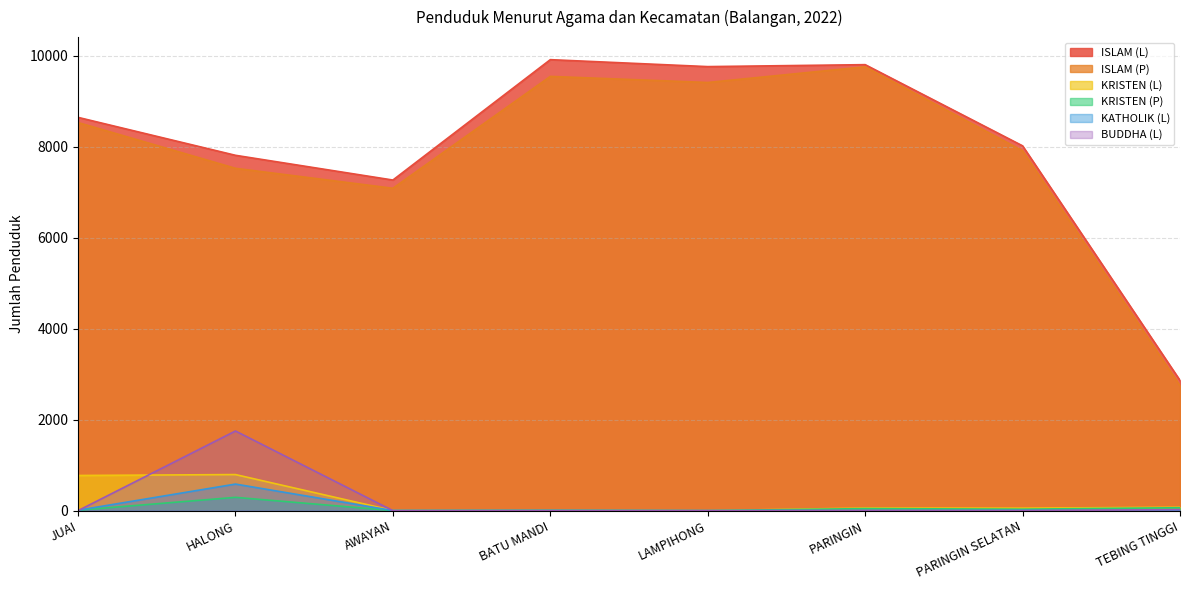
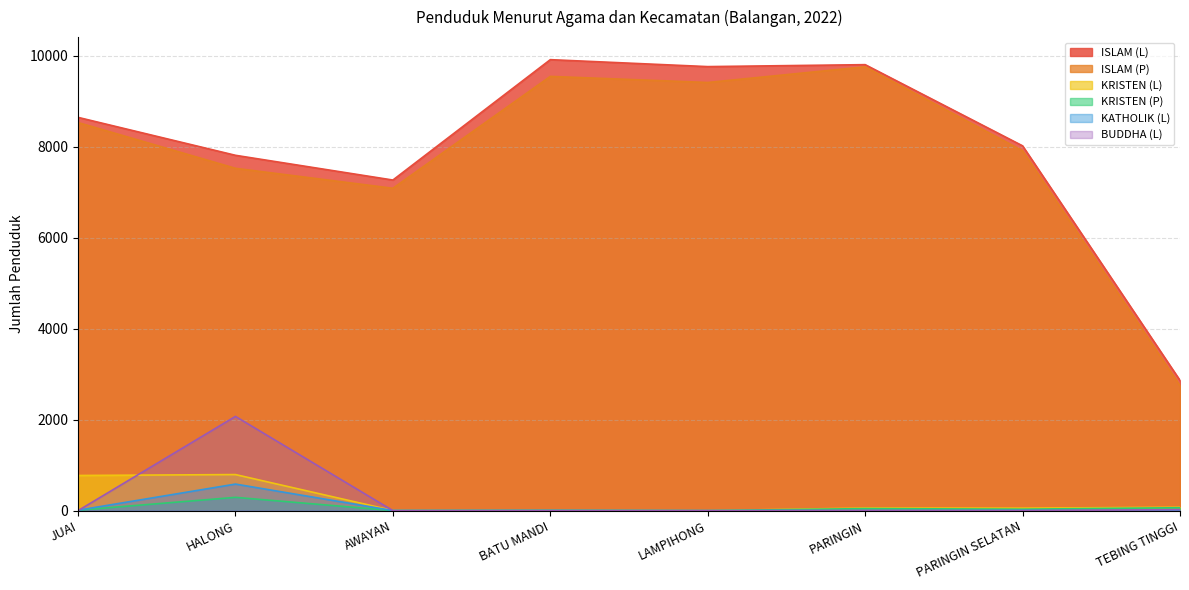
BUDDHA (L), HALONG: 1800 -> 2100
